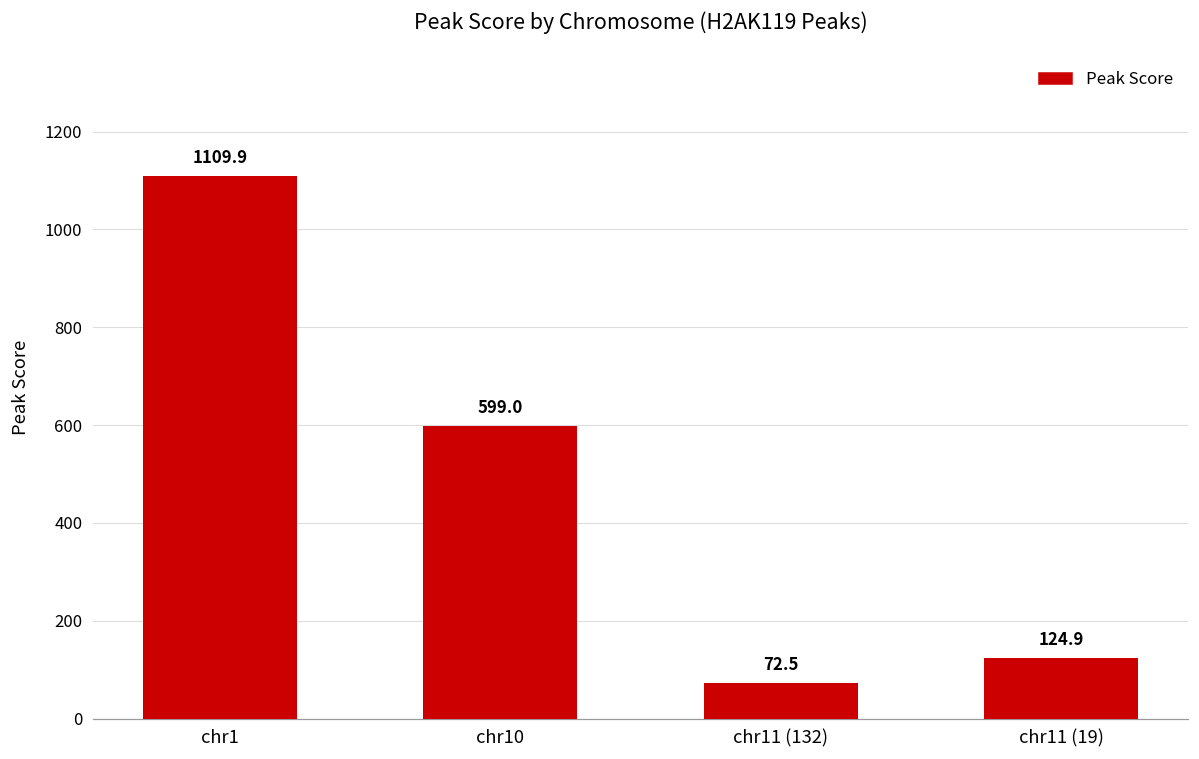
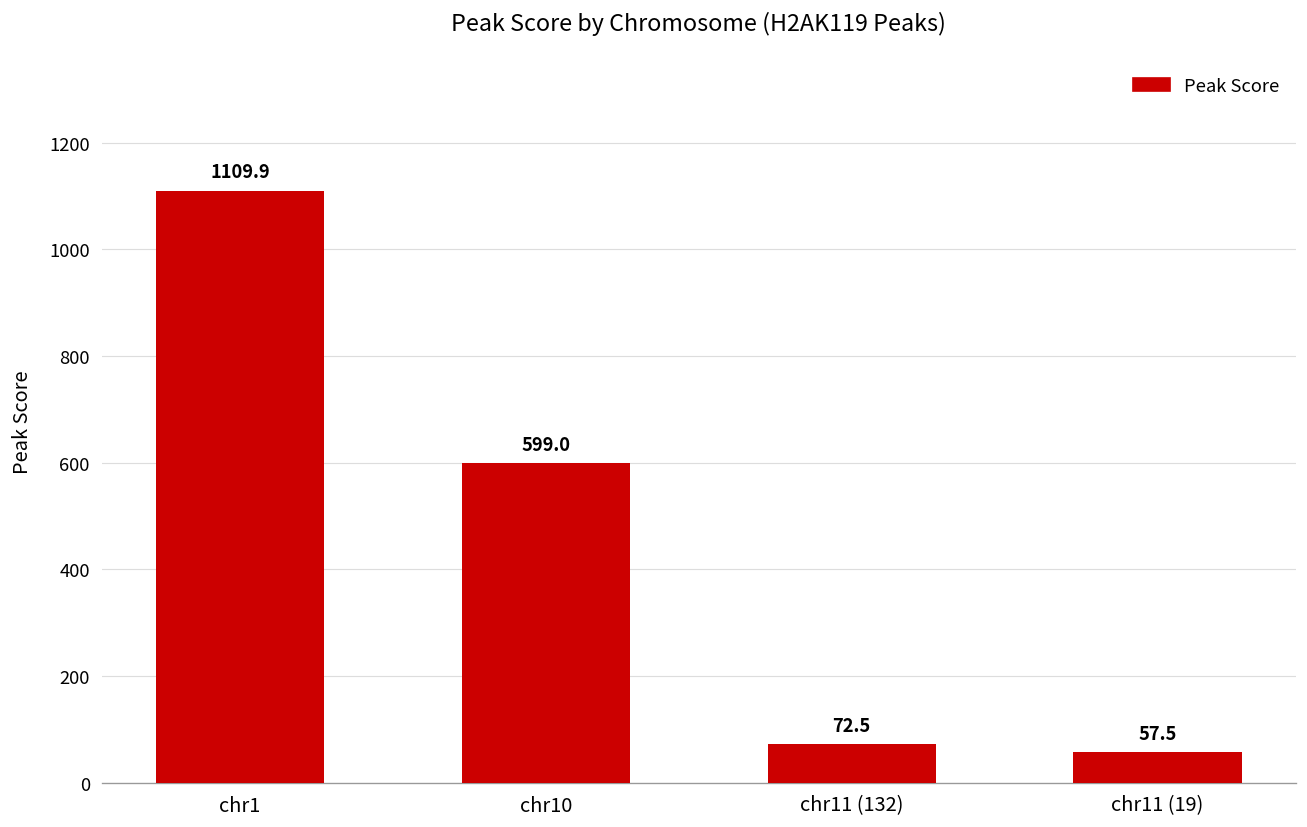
chr11 (19): 124.9 -> 57.5
